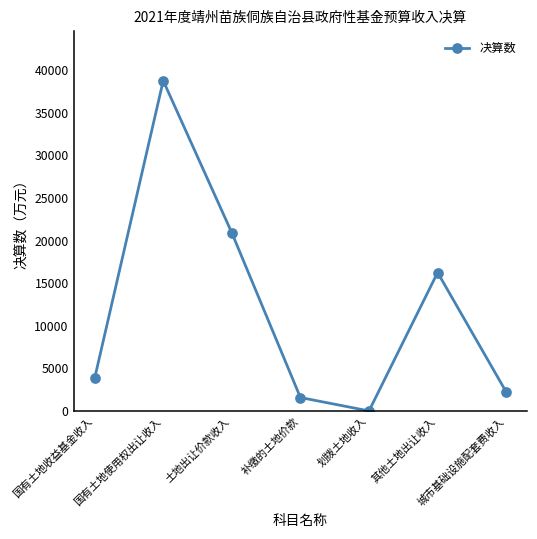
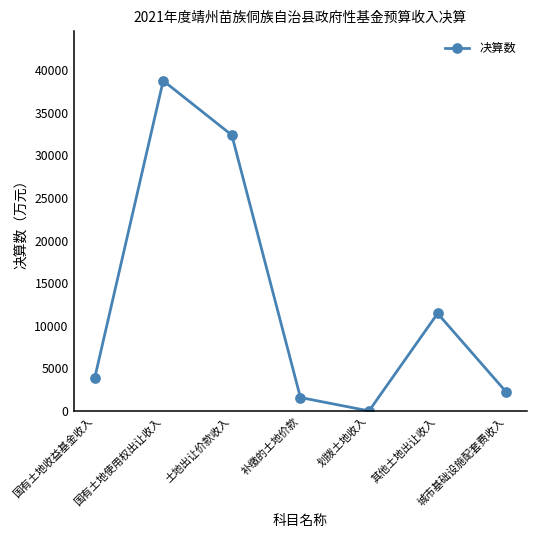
土地出让价款收入: 21000 -> 32000
其他土地出让收入: 16000 -> 11000
